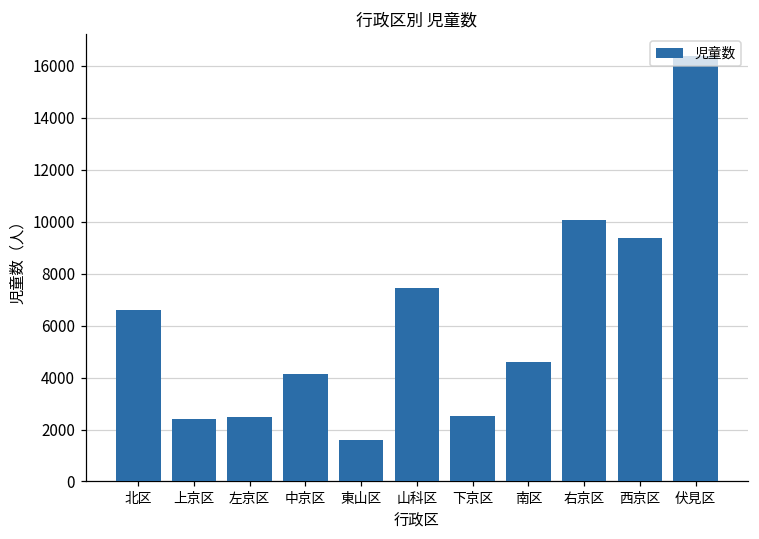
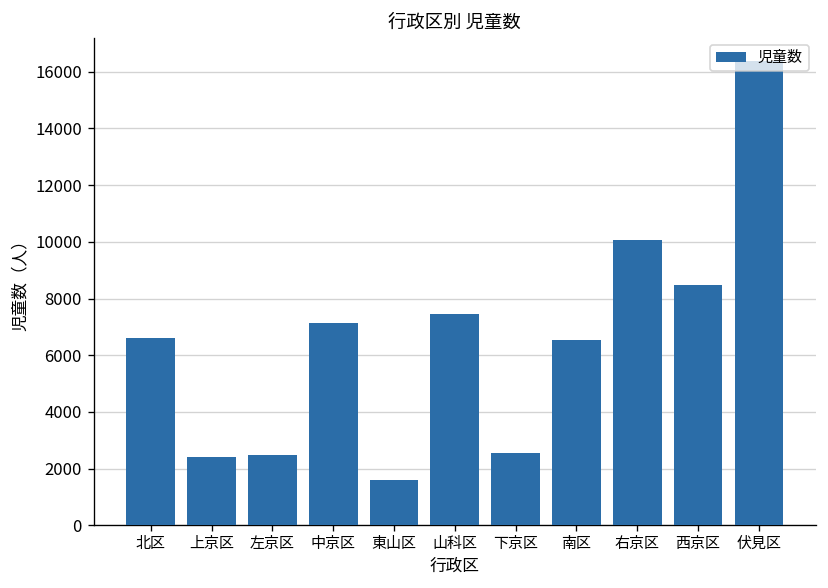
中京区: 4100 -> 7100
南区: 4600 -> 6500
西京区: 9400 -> 8500
